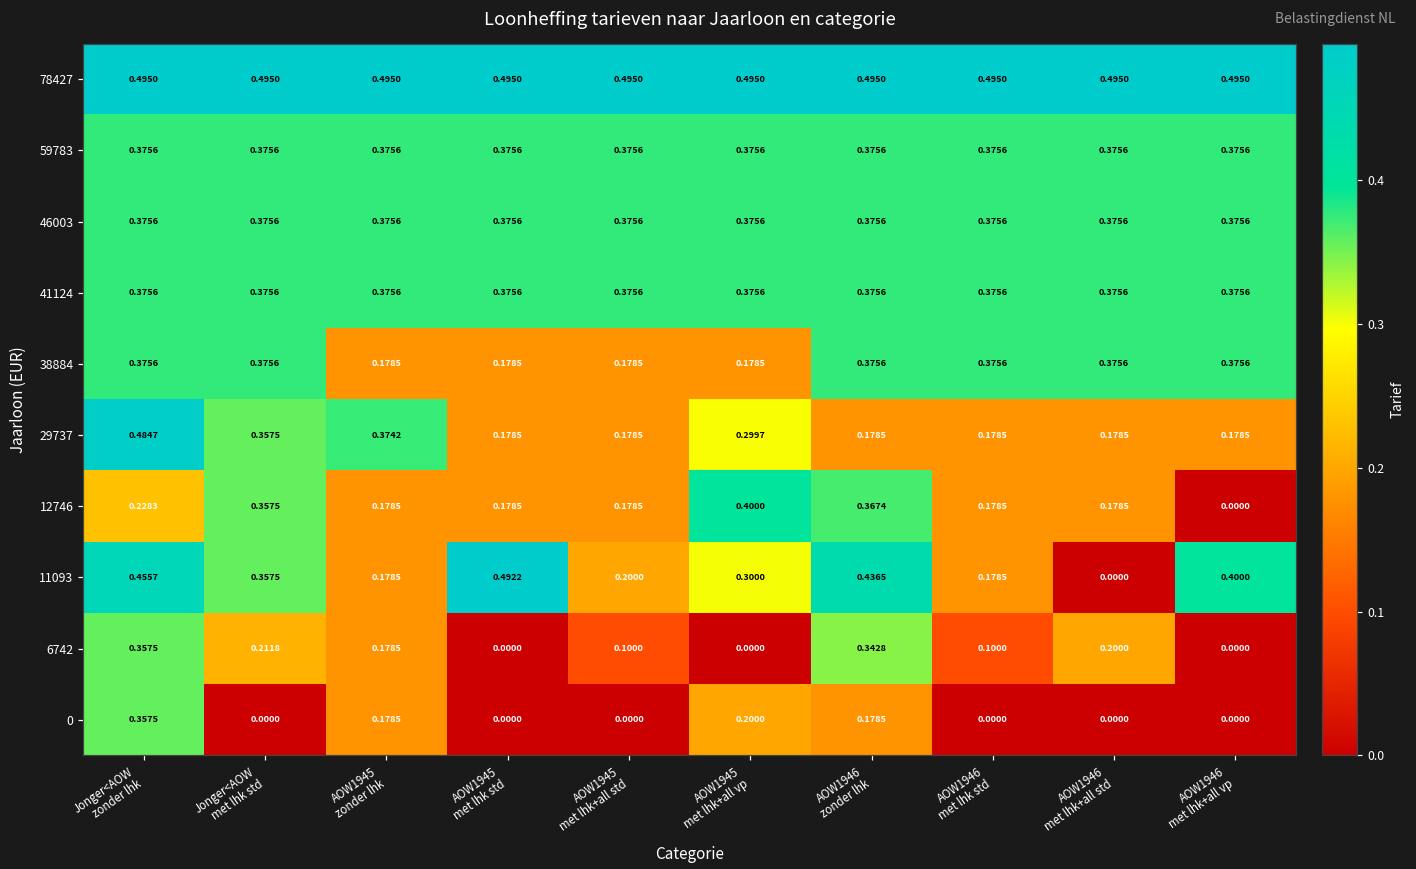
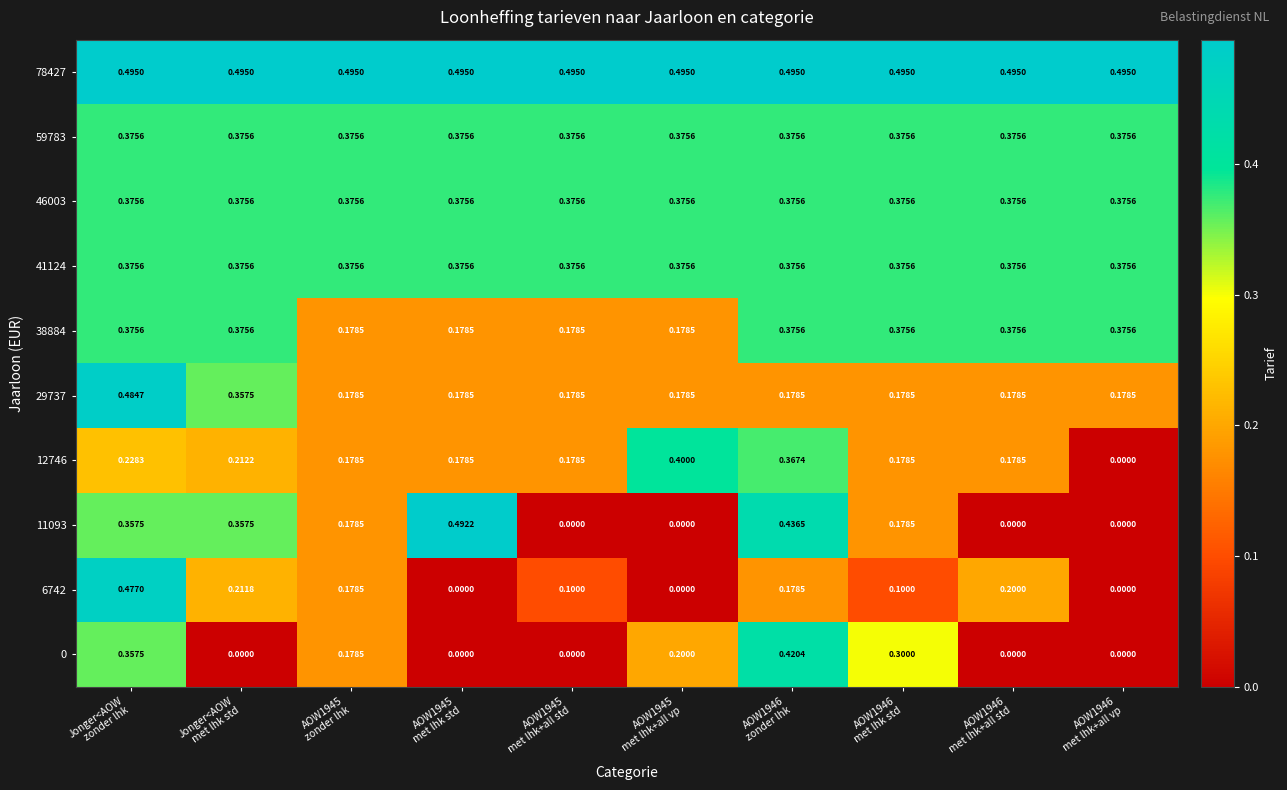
29737, AOW1945 zonder lhk: 0.3742 -> 0.1785
29737, AOW1945 met lhk+all vp: 0.2997 -> 0.1785
12746, Jonger<AOW met lhk std: 0.3575 -> 0.2122
11093, Jonger<AOW zonder lhk: 0.4557 -> 0.3575
11093, AOW1945 met lhk+all std: 0.2000 -> 0.0000
11093, AOW1945 met lhk+all vp: 0.3000 -> 0.0000
11093, AOW1946 met lhk+all vp: 0.4000 -> 0.0000
6742, Jonger<AOW zonder lhk: 0.3575 -> 0.4770
6742, AOW1946 zonder lhk: 0.3428 -> 0.1785
0, AOW1946 zonder lhk: 0.1785 -> 0.4204
0, AOW1946 met lhk std: 0.0000 -> 0.3000
